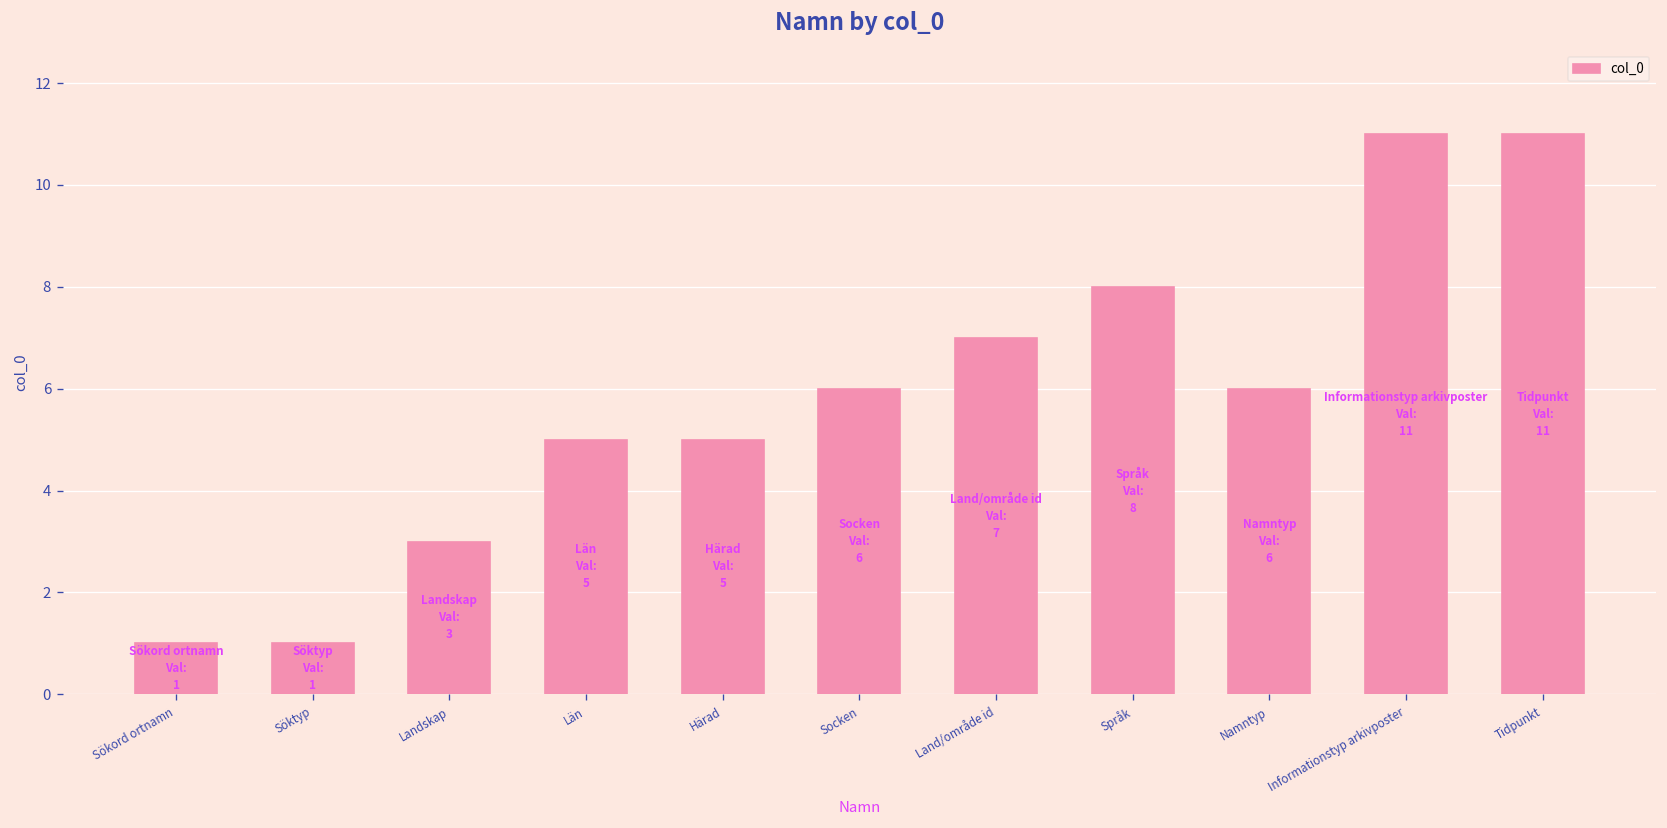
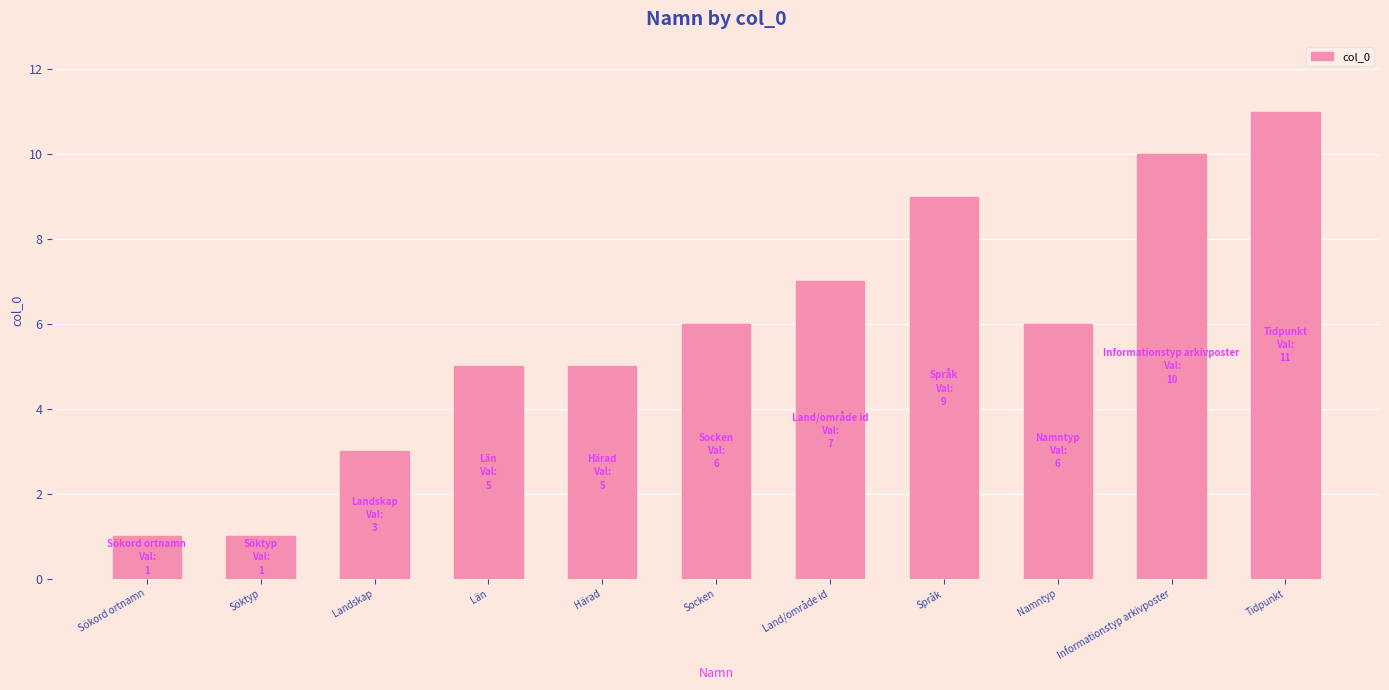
Språk: 8 -> 9
Informationstyp arkivposter: 11 -> 10
